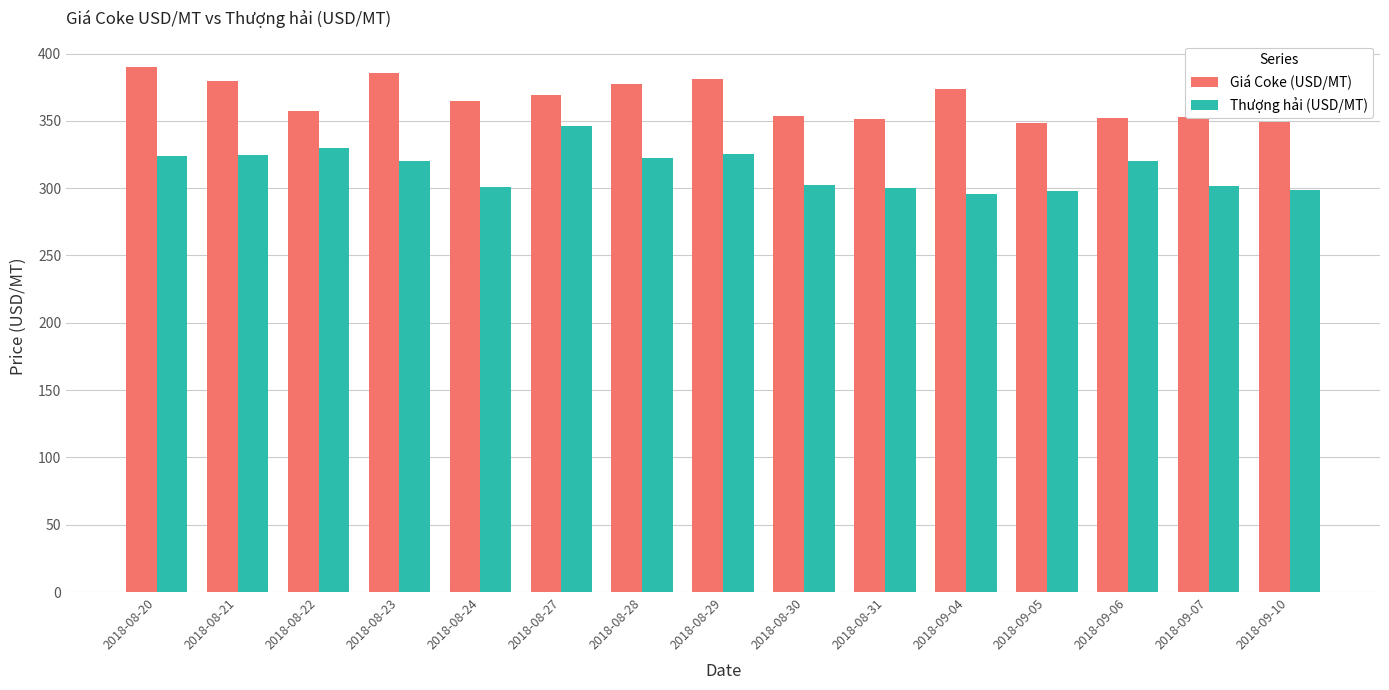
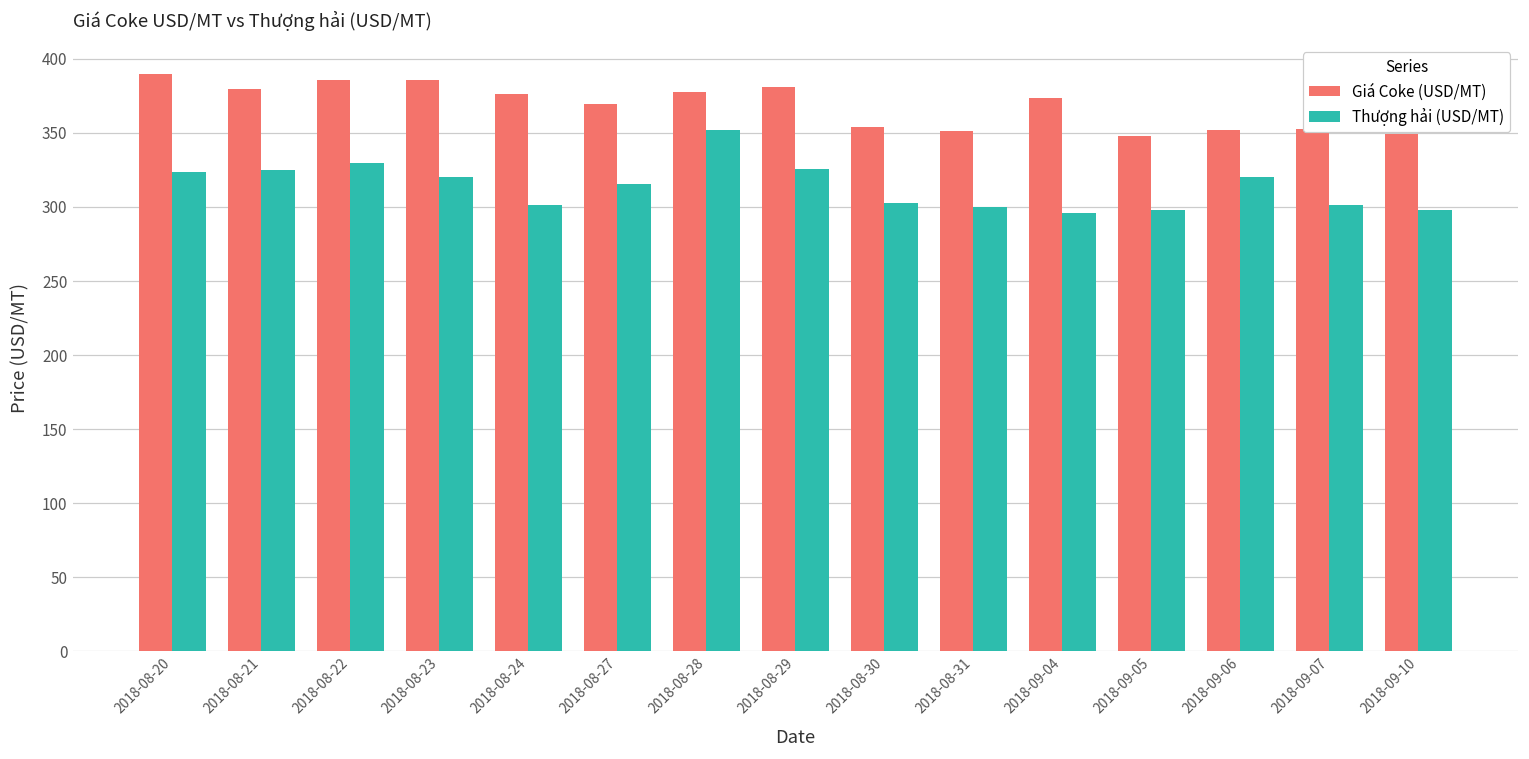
Giá Coke (USD/MT), 2018-08-22: 358 -> 386
Giá Coke (USD/MT), 2018-08-24: 365 -> 376
Thượng hải (USD/MT), 2018-08-27: 346 -> 316
Thượng hải (USD/MT), 2018-08-28: 323 -> 352
